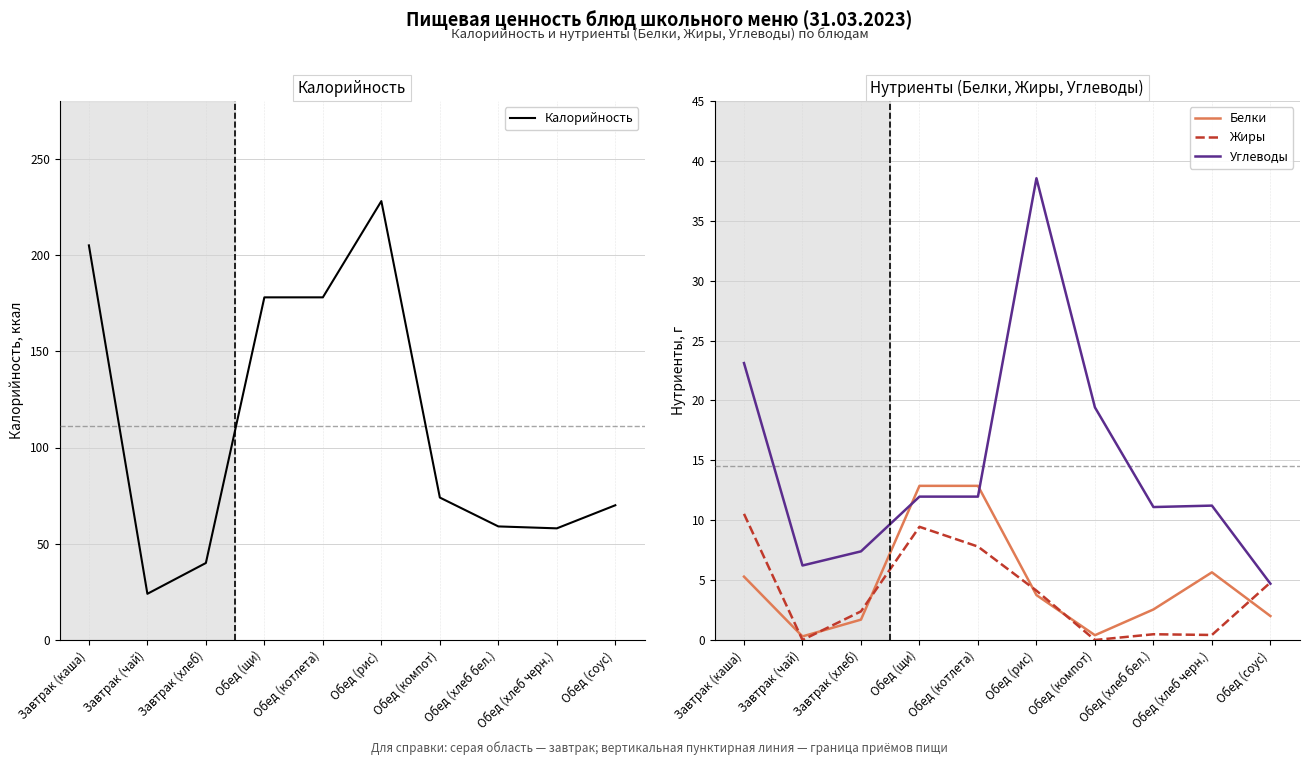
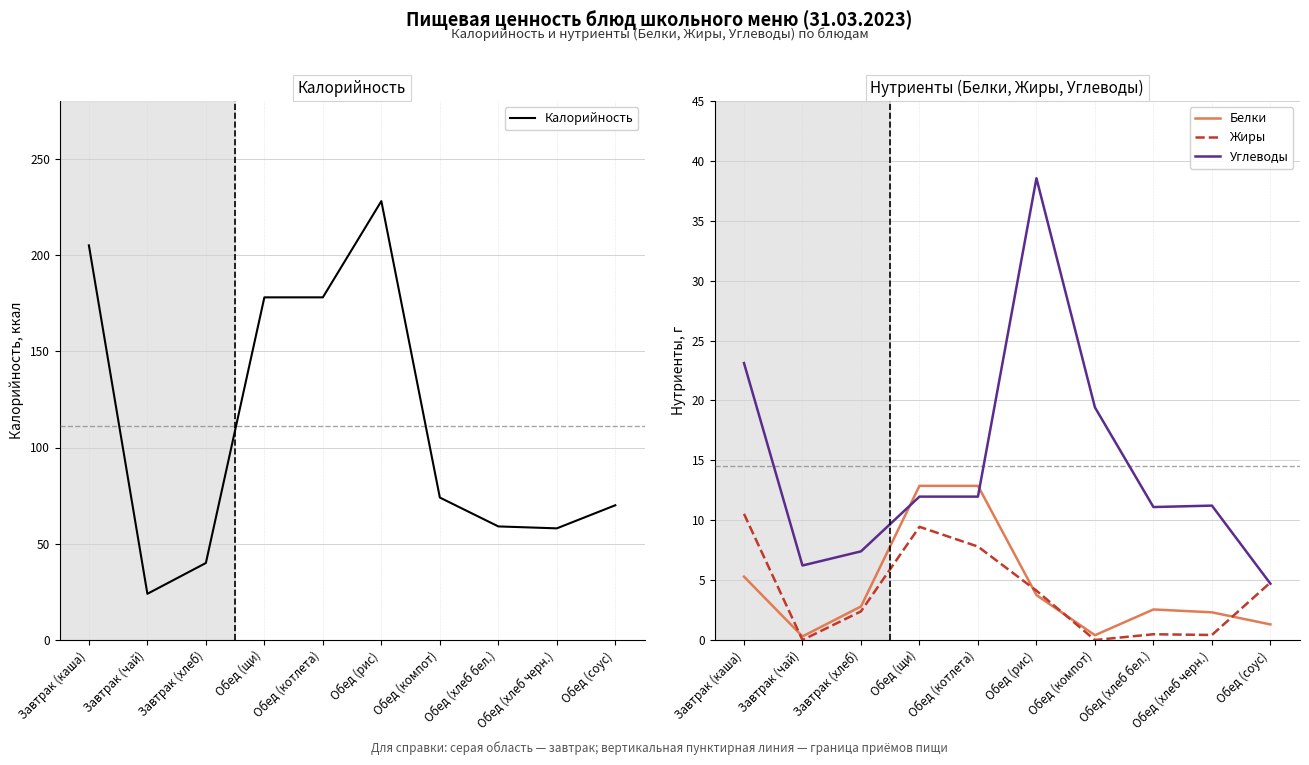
Нутриенты (Белки, Жиры, Углеводы), Белки, Завтрак (хлеб): 1.7 -> 2.8
Нутриенты (Белки, Жиры, Углеводы), Белки, Обед (хлеб черн.): 5.7 -> 2.3
Нутриенты (Белки, Жиры, Углеводы), Белки, Обед (соус): 2.0 -> 1.3
